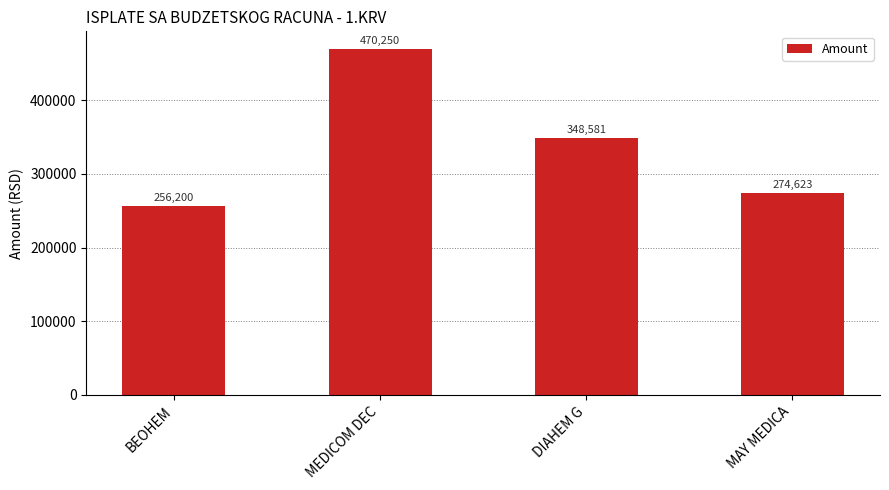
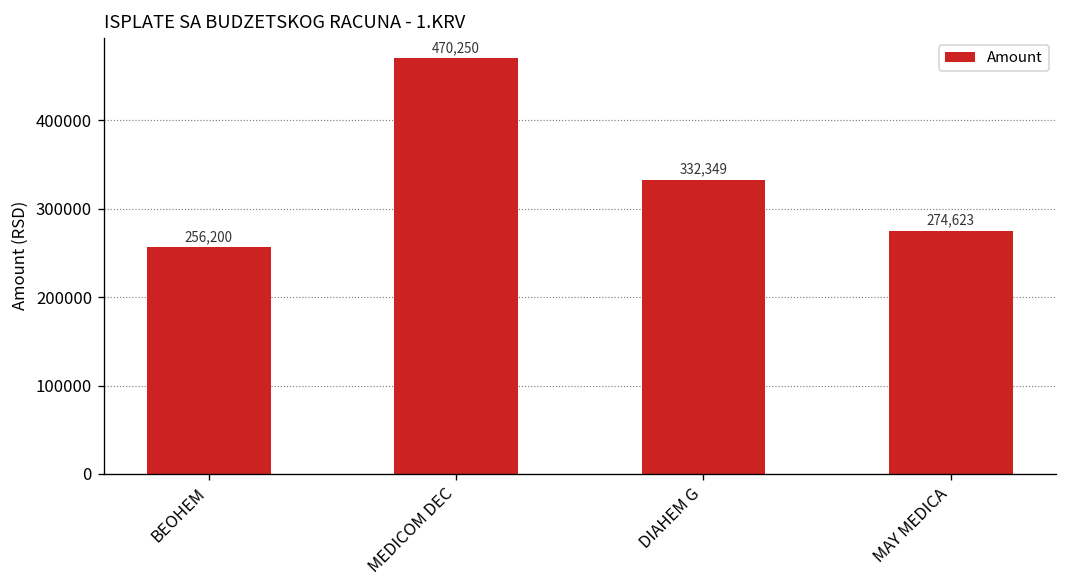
DIAHEM G: 348,581 -> 332,349
